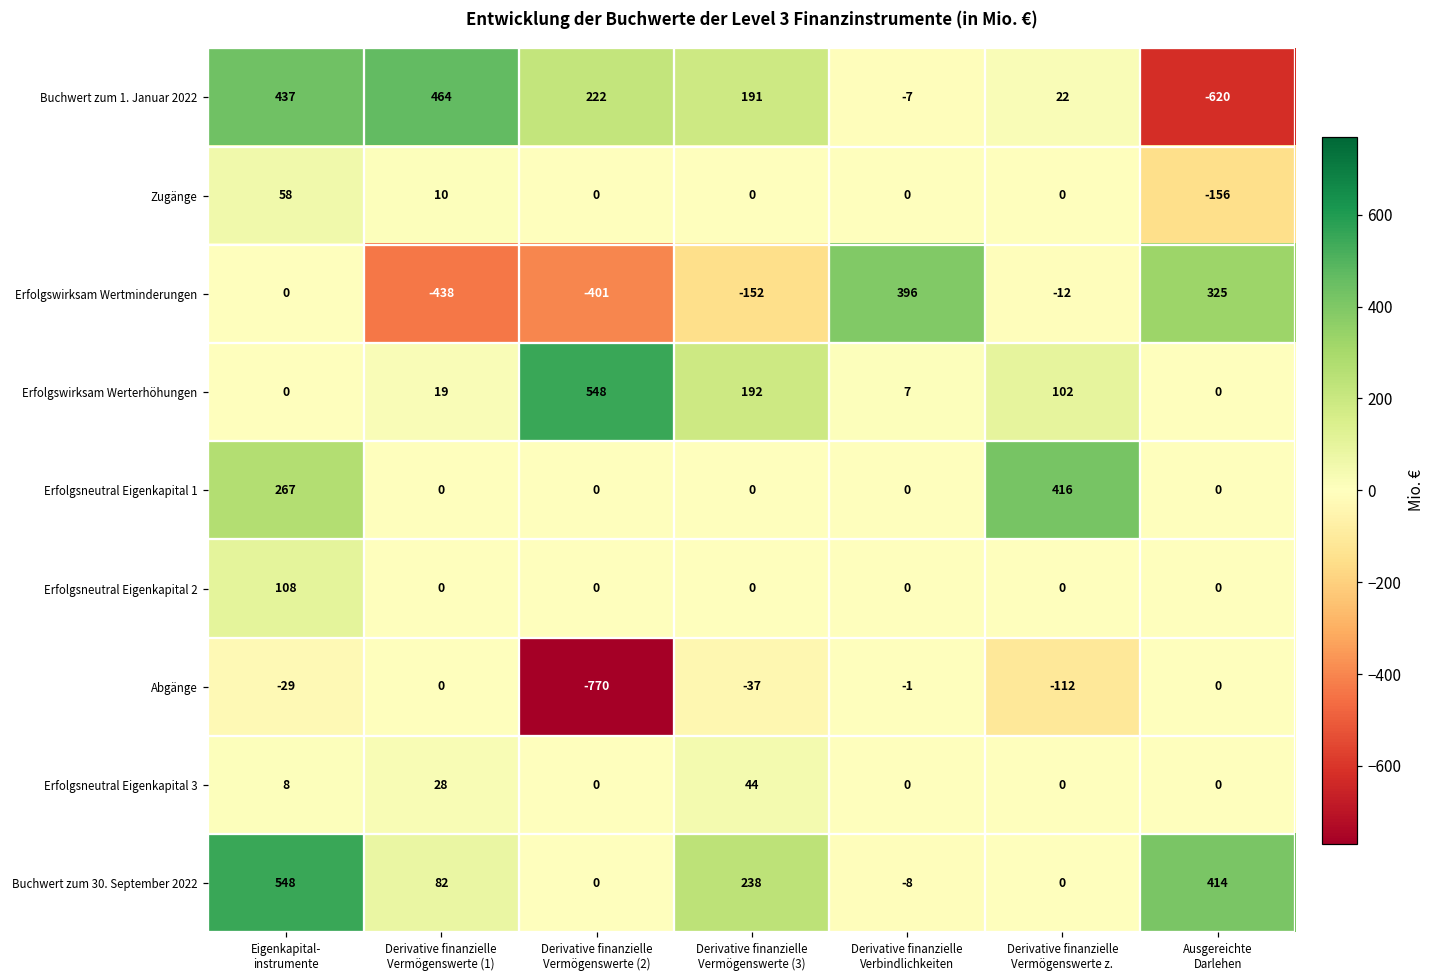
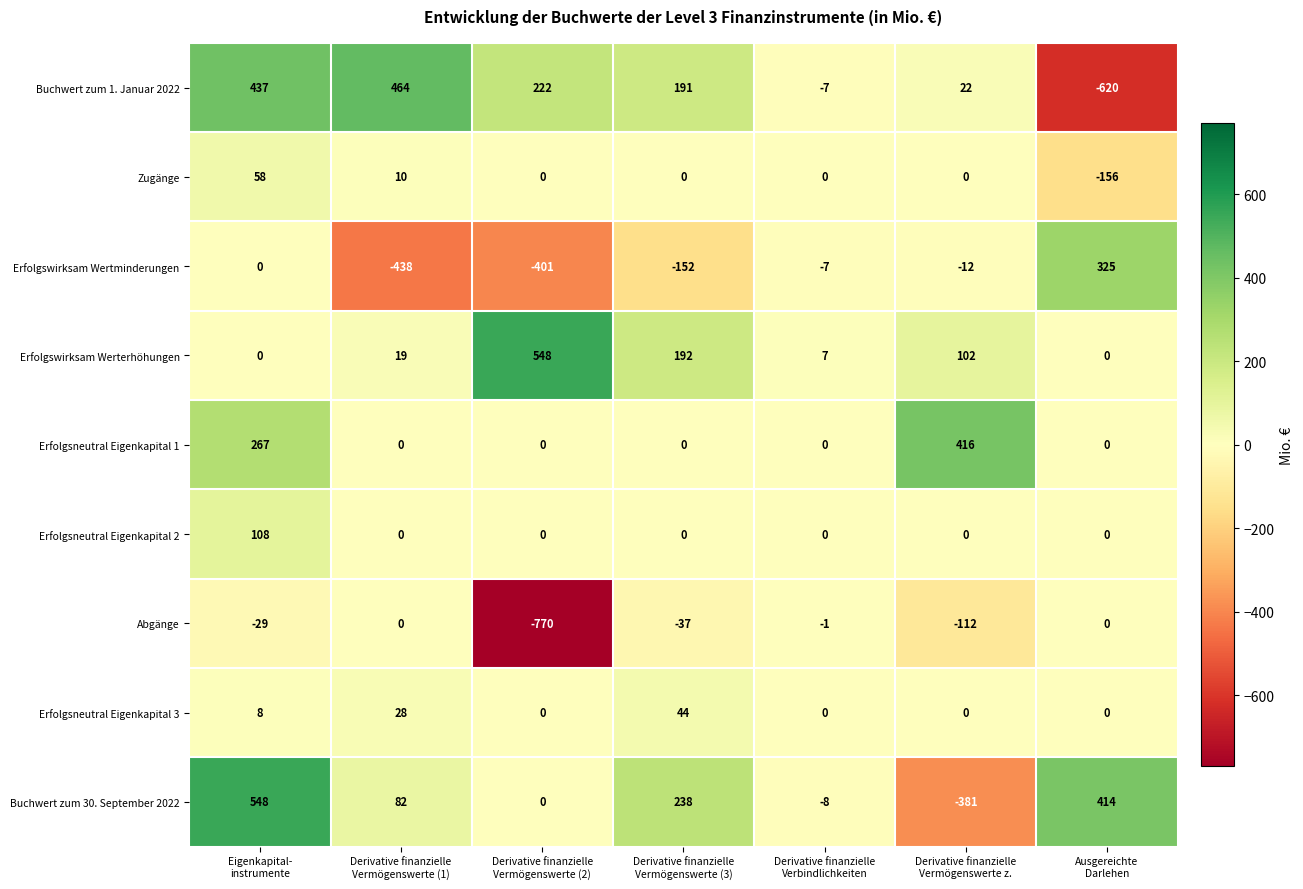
Erfolgswirksam Wertminderungen, Derivative finanzielle Verbindlichkeiten: 396 -> -7
Buchwert zum 30. September 2022, Derivative finanzielle Vermögenswerte z.: 0 -> -381
